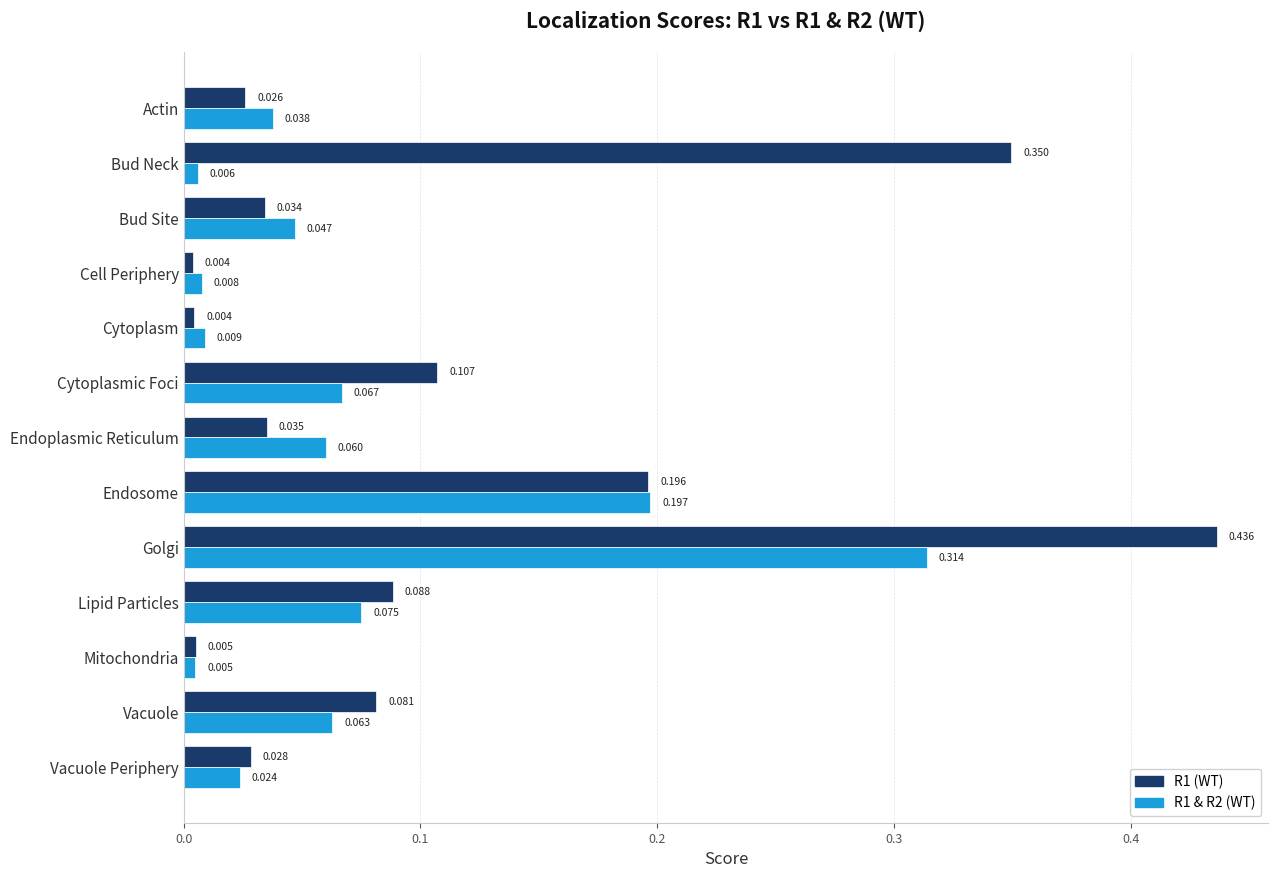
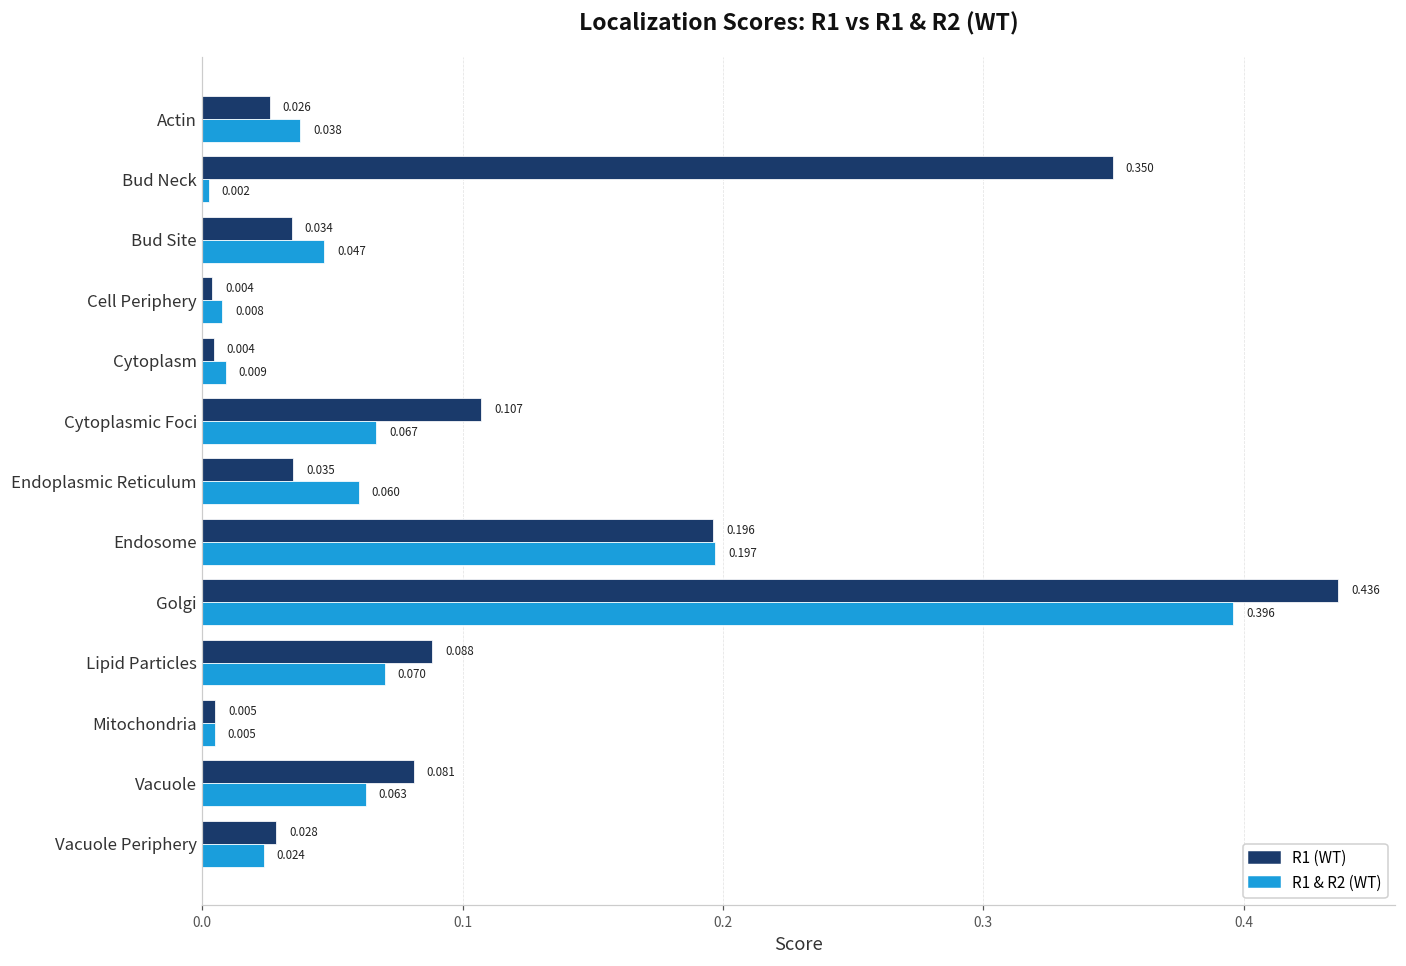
R1 & R2 (WT), Bud Neck: 0.006 -> 0.002
R1 & R2 (WT), Golgi: 0.314 -> 0.396
R1 & R2 (WT), Lipid Particles: 0.075 -> 0.070
